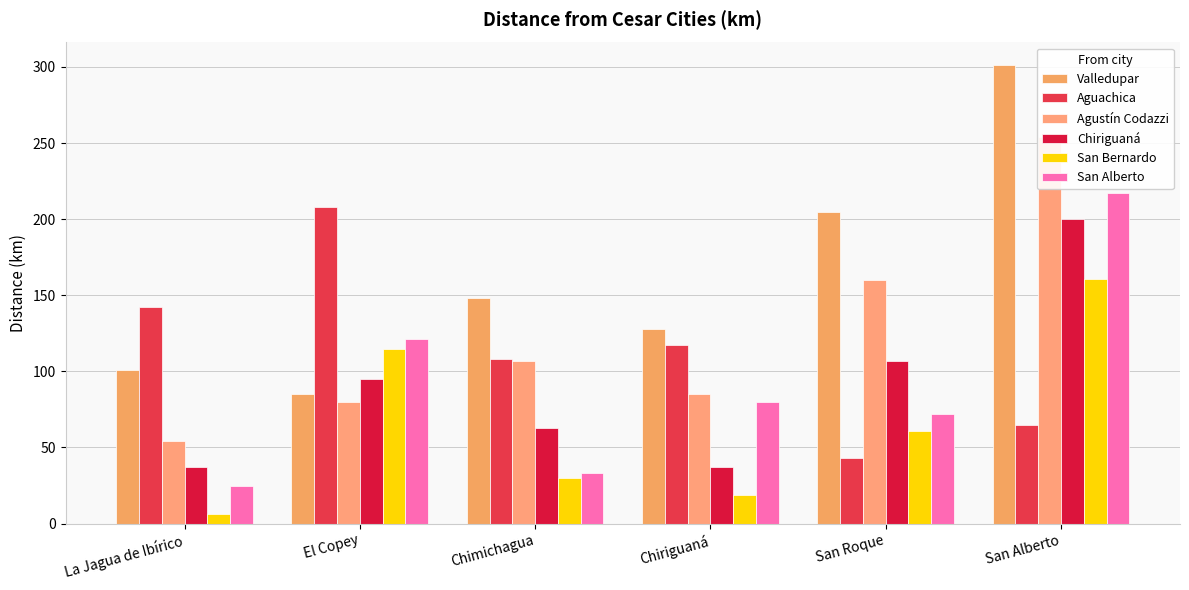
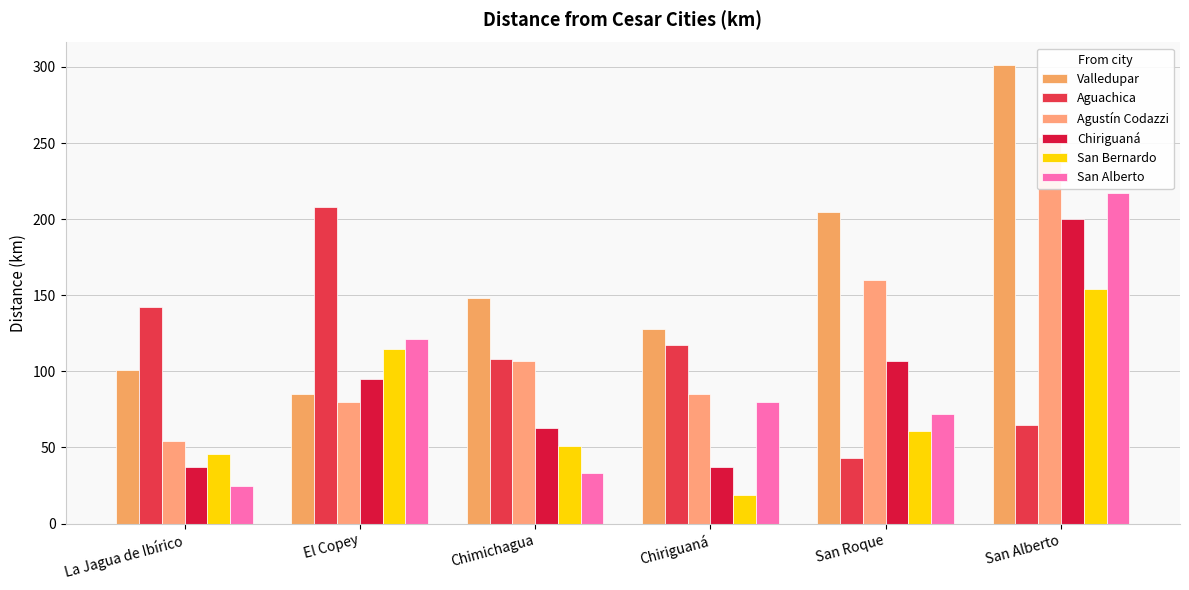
San Bernardo, La Jagua de Ibírico: 6 -> 46
San Bernardo, Chimichagua: 30 -> 51
San Bernardo, San Alberto: 161 -> 154
